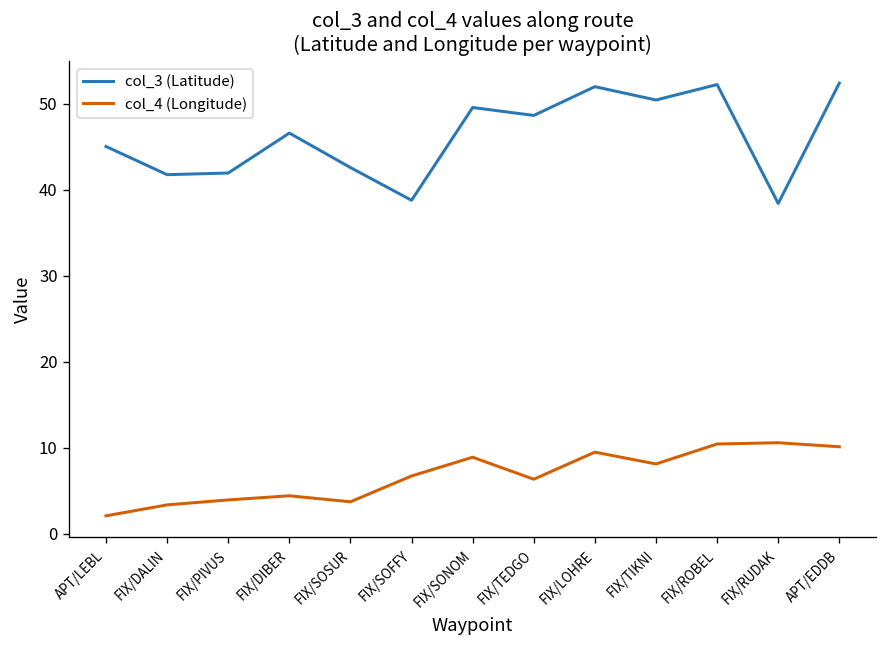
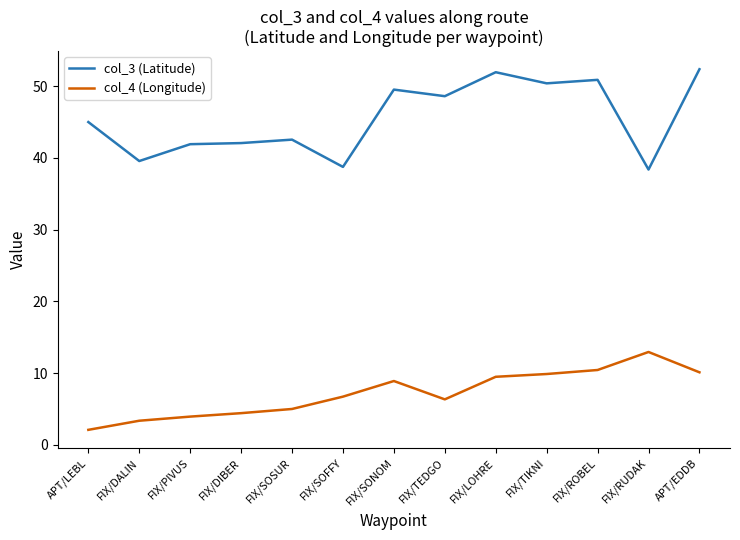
col_3 (Latitude), FIX/DALIN: 42 -> 40
col_3 (Latitude), FIX/DIBER: 47 -> 42
col_4 (Longitude), FIX/SOSUR: 4 -> 5
col_4 (Longitude), FIX/TIKNI: 8 -> 10
col_3 (Latitude), FIX/ROBEL: 52 -> 51
col_4 (Longitude), FIX/RUDAK: 11 -> 13
